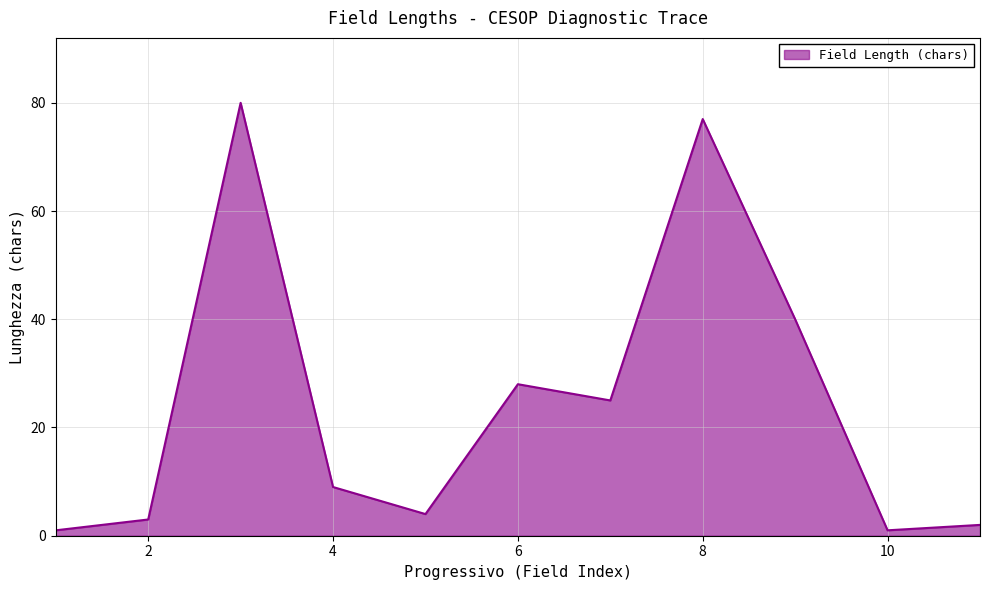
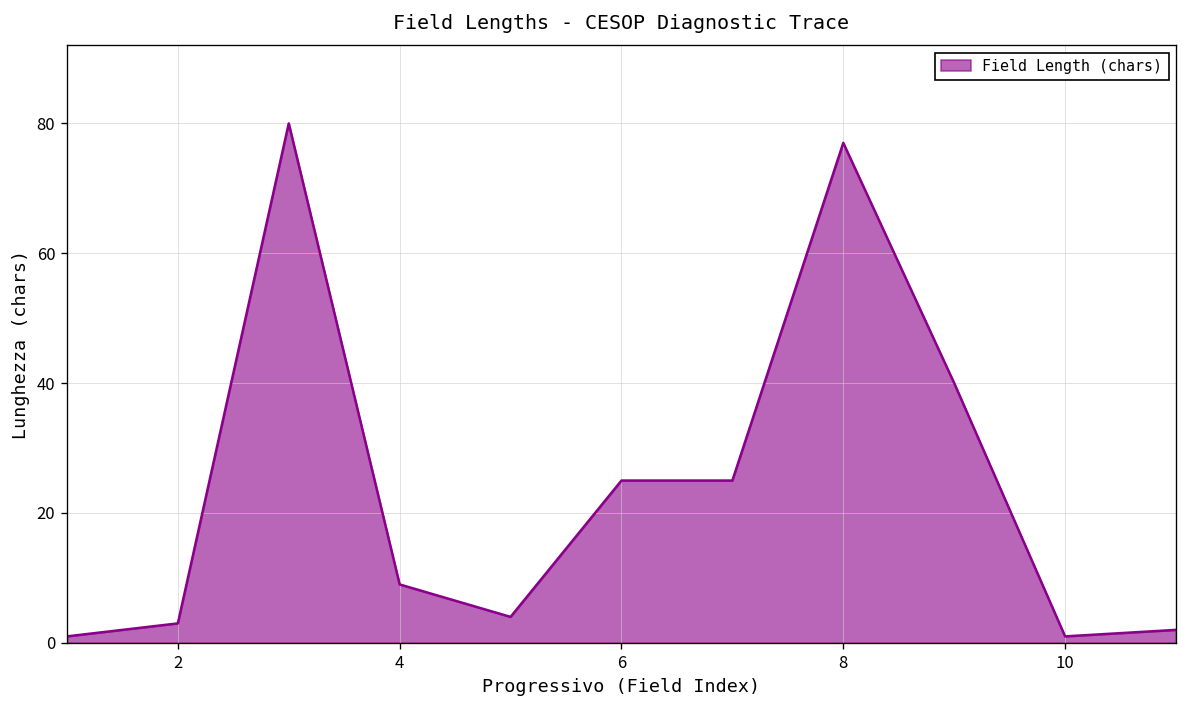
6: 28 -> 25
